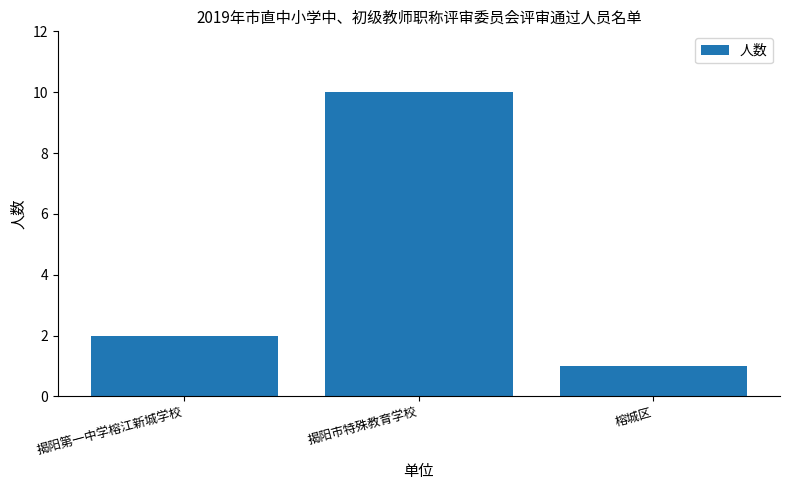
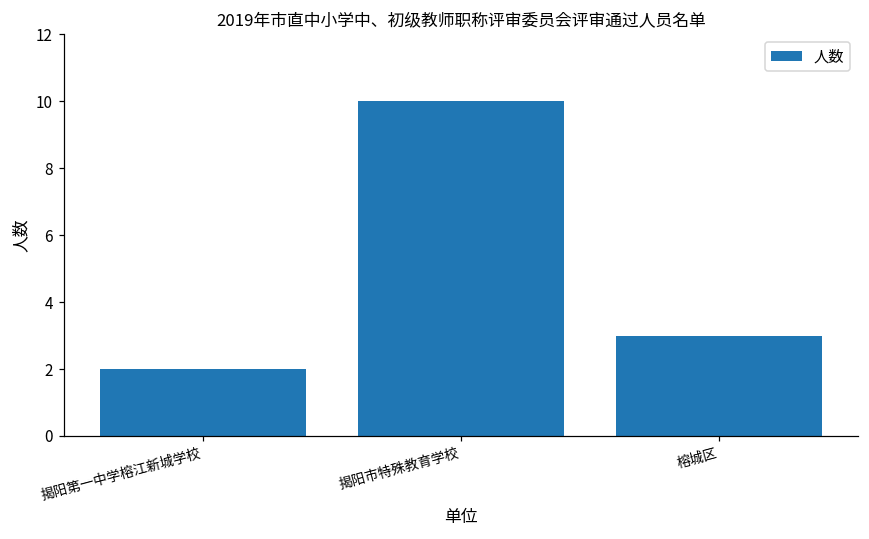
榕城区: 1 -> 3
